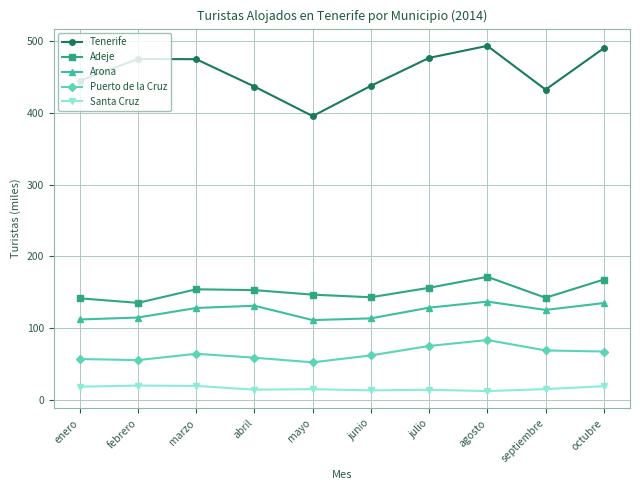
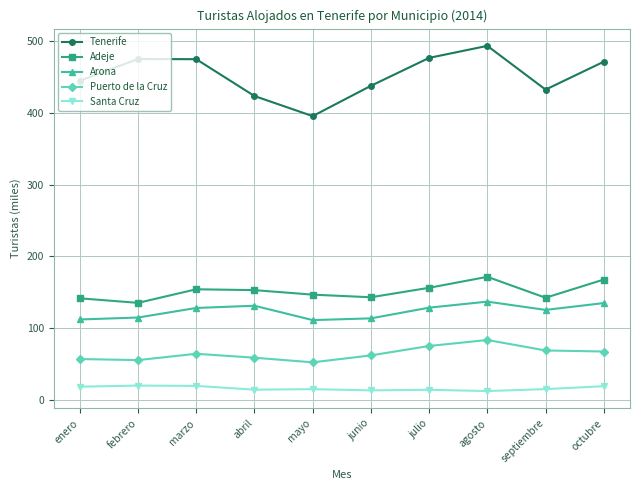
Tenerife, abril: 440 -> 420
Tenerife, octubre: 490 -> 470
